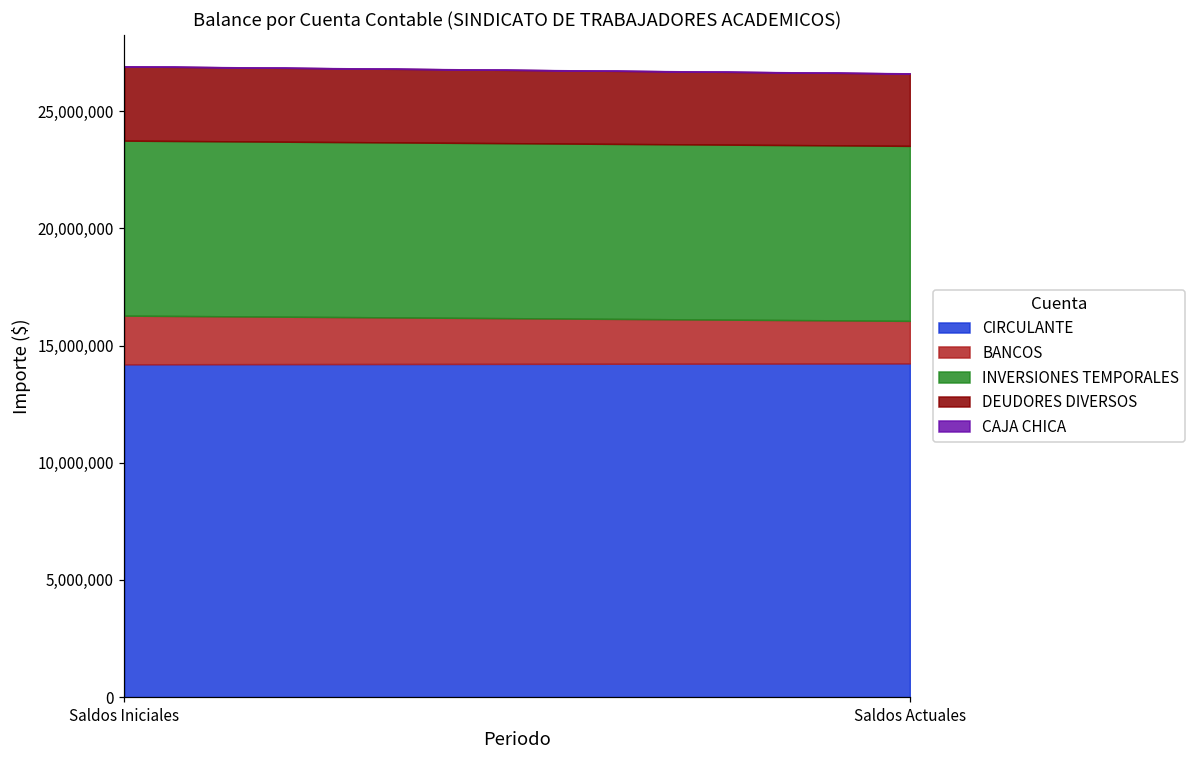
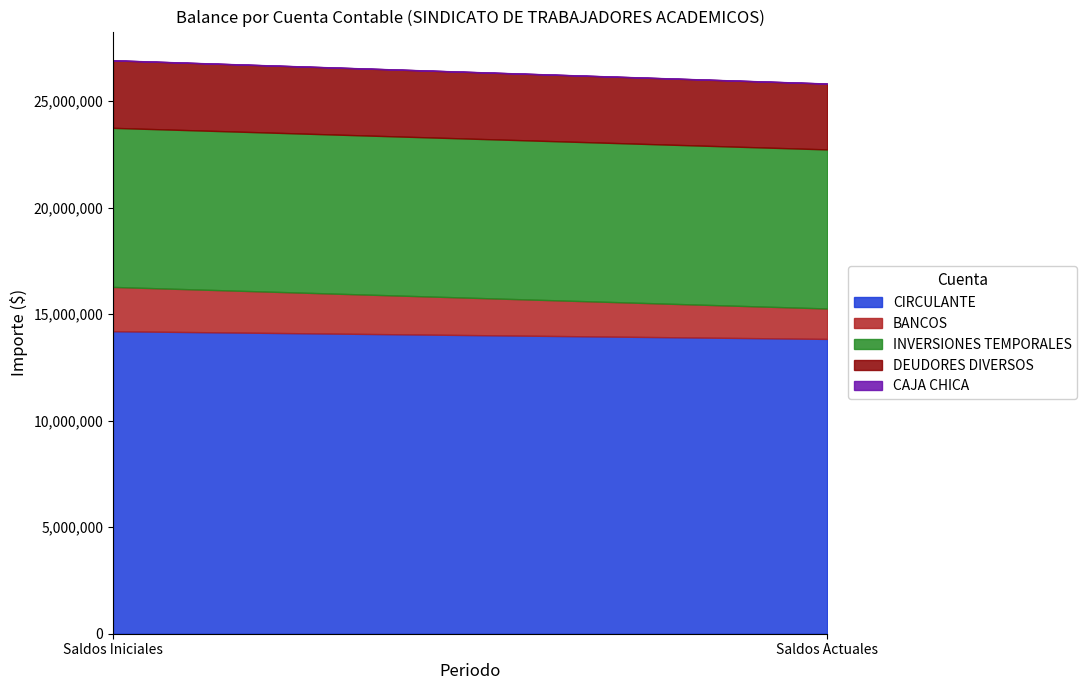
CIRCULANTE, Saldos Actuales: 14,200,000 -> 13,800,000
BANCOS, Saldos Actuales: 1,800,000 -> 1,400,000
